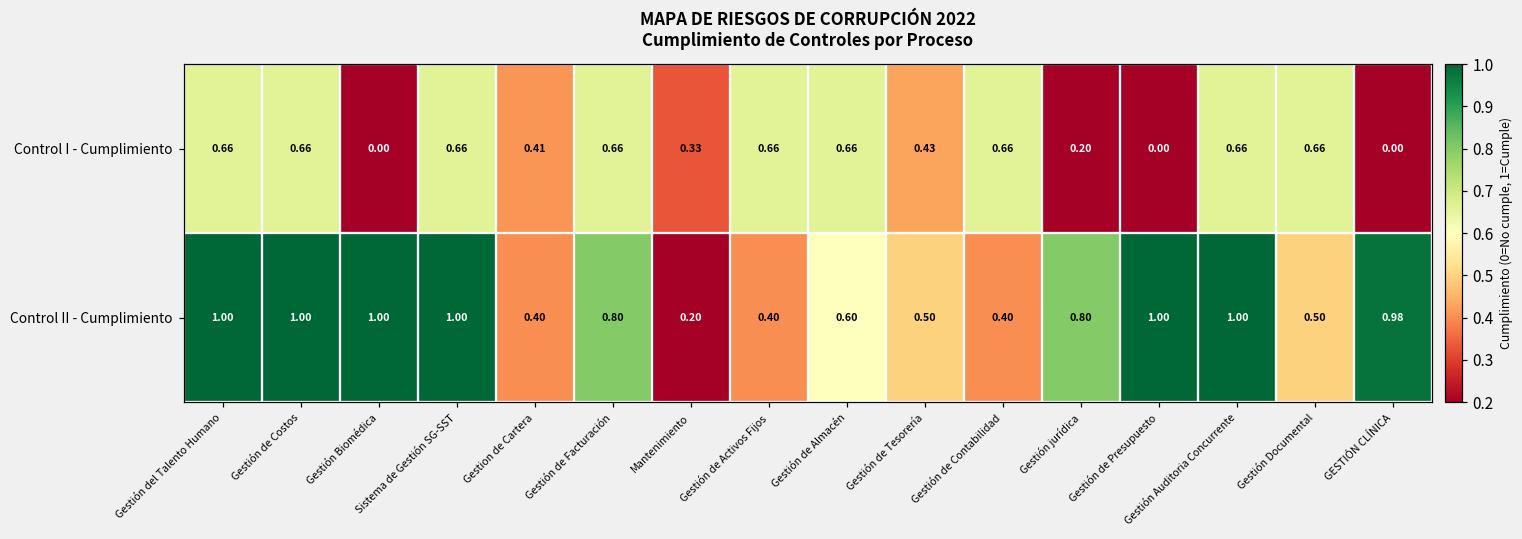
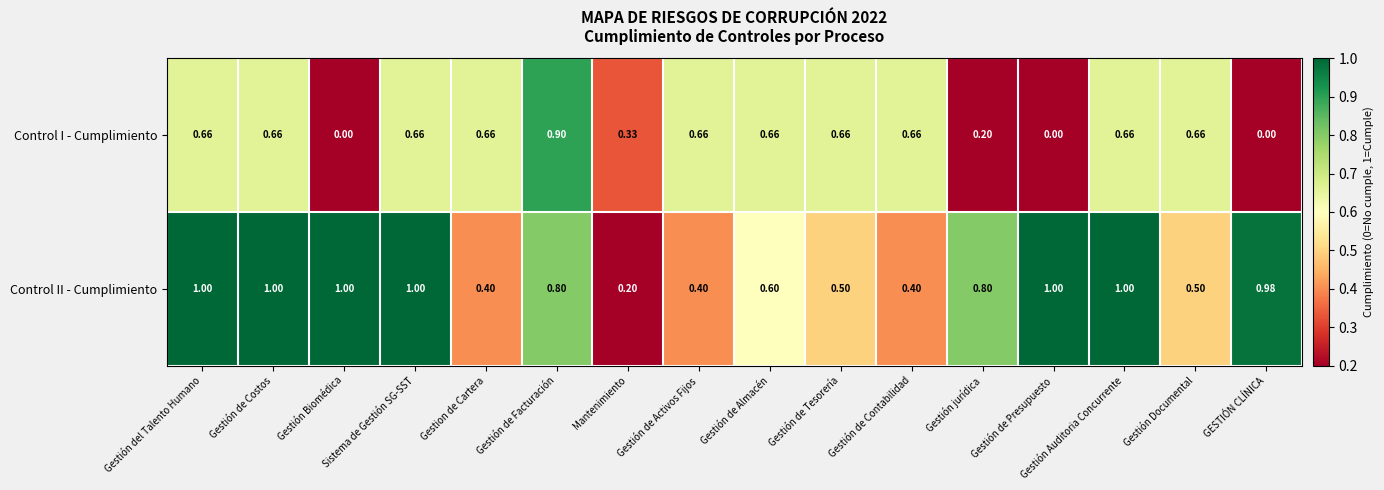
Control I - Cumplimiento, Gestion de Cartera: 0.41 -> 0.66
Control I - Cumplimiento, Gestión de Facturación: 0.66 -> 0.90
Control I - Cumplimiento, Gestión de Tesorería: 0.43 -> 0.66
